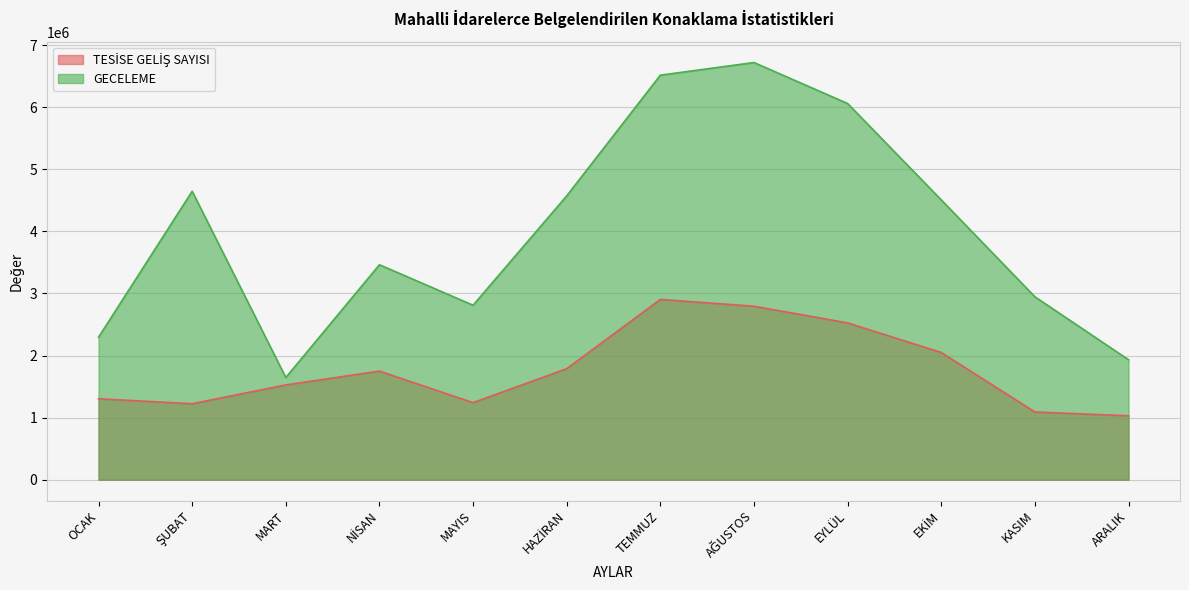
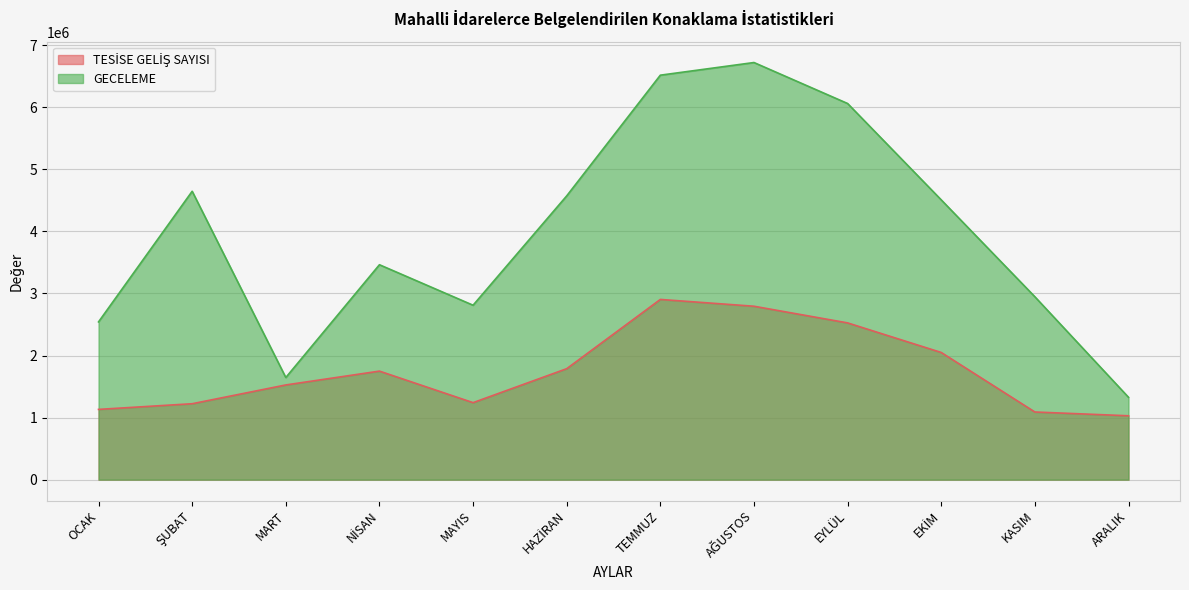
TESİSE GELİŞ SAYISI, OCAK: 1300000 -> 1100000
GECELEME, OCAK: 2300000 -> 2500000
GECELEME, ARALIK: 1900000 -> 1300000
